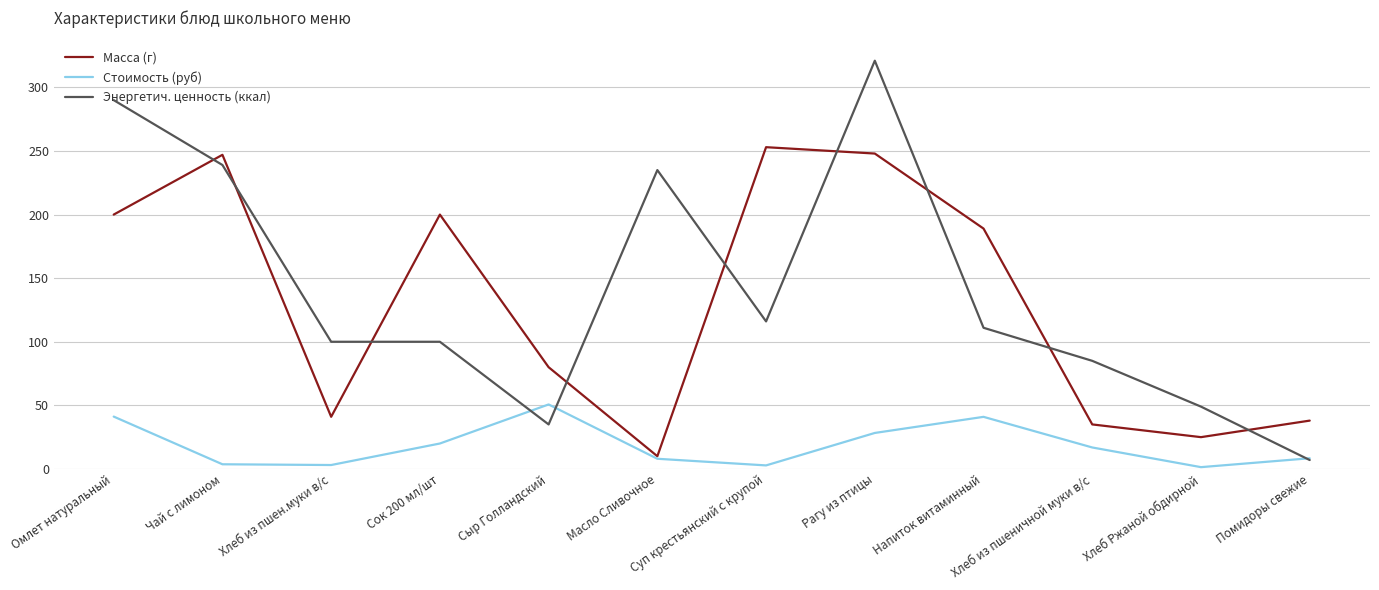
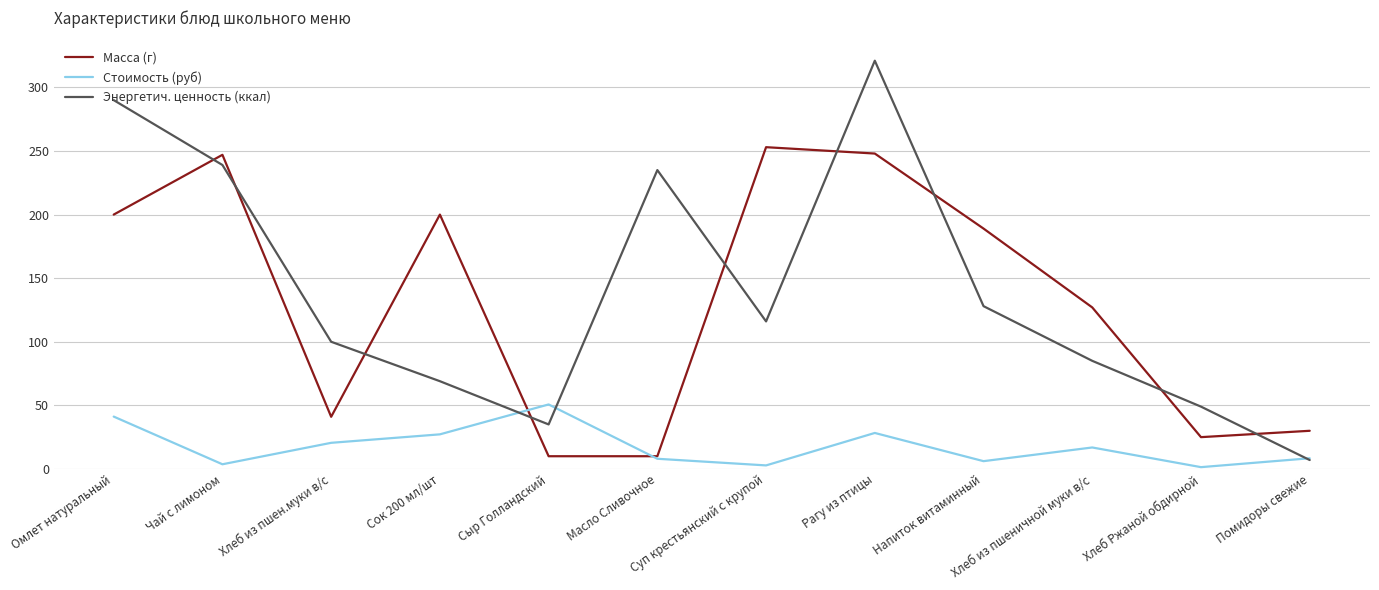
Стоимость (руб), Хлеб из пшен.муки в/с: 3 -> 21
Стоимость (руб), Сок 200 мл/шт: 20 -> 27
Энергетич. ценность (ккал), Сок 200 мл/шт: 100 -> 69
Масса (г), Сыр Голландский: 80 -> 10
Стоимость (руб), Напиток витаминный: 41 -> 6
Энергетич. ценность (ккал), Напиток витаминный: 111 -> 128
Масса (г), Хлеб из пшеничной муки в/с: 35 -> 127
Масса (г), Помидоры свежие: 38 -> 30
